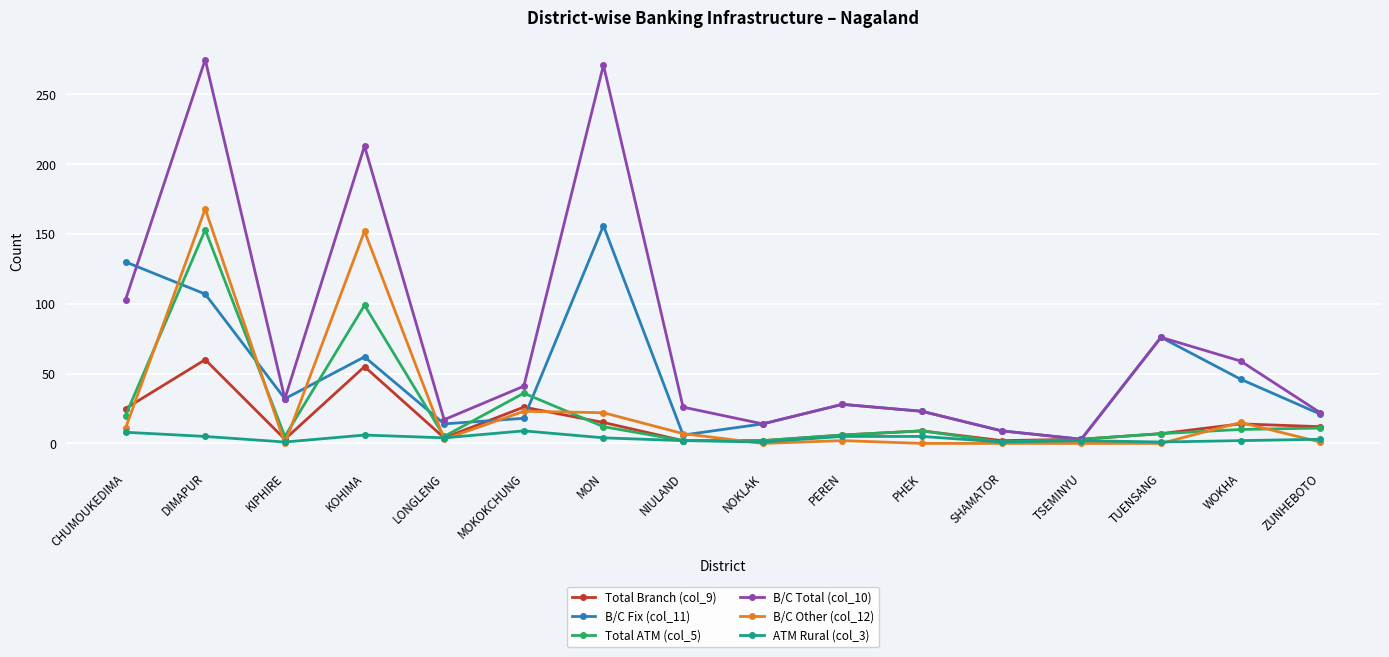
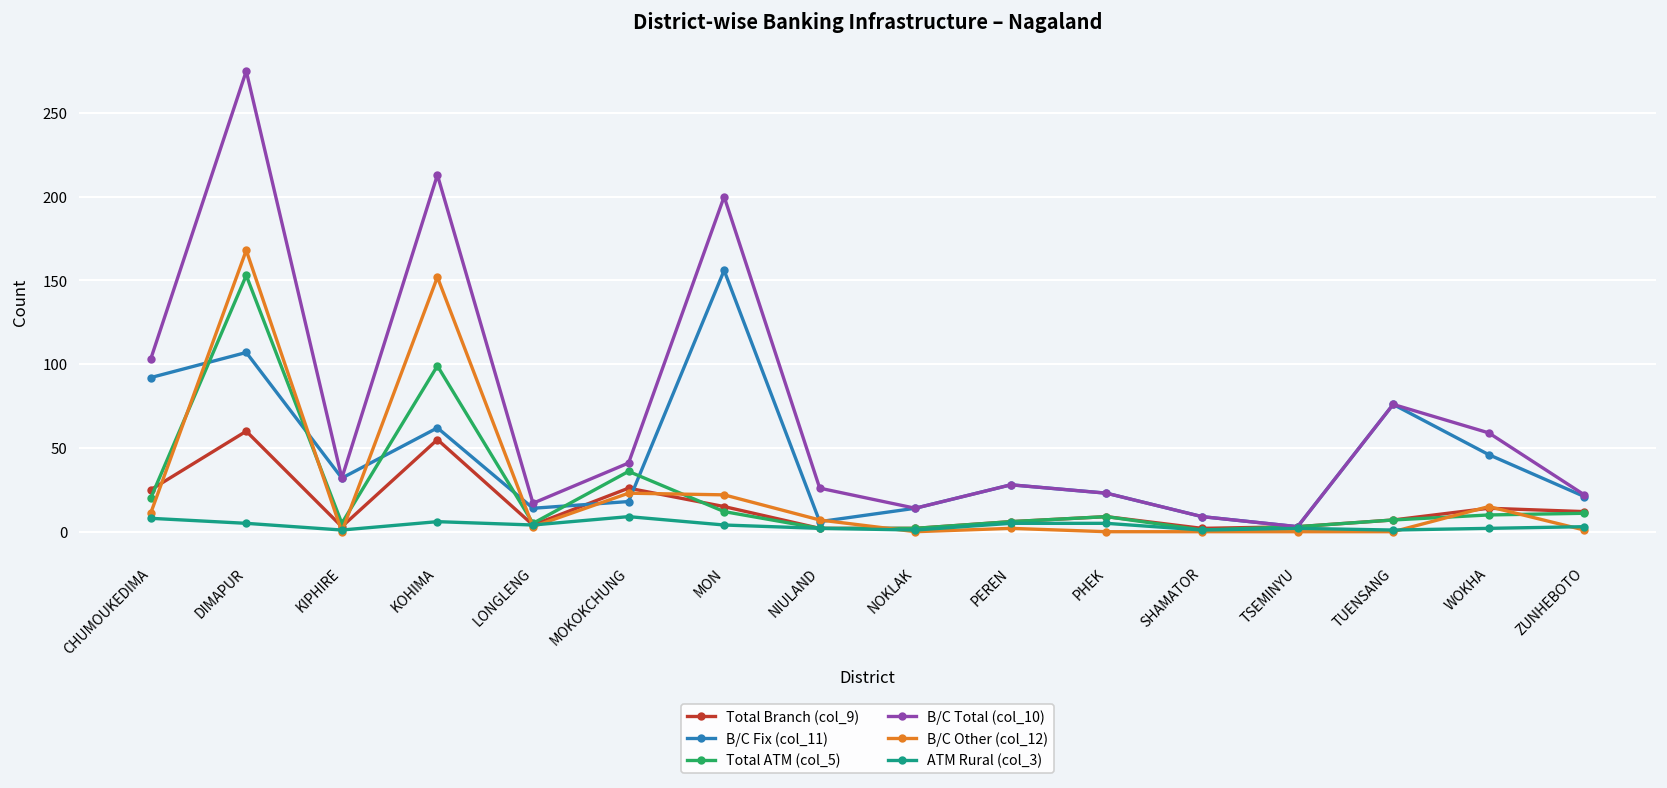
B/C Fix (col_11), CHUMOUKEDIMA: 130 -> 92
B/C Total (col_10), MON: 271 -> 200
